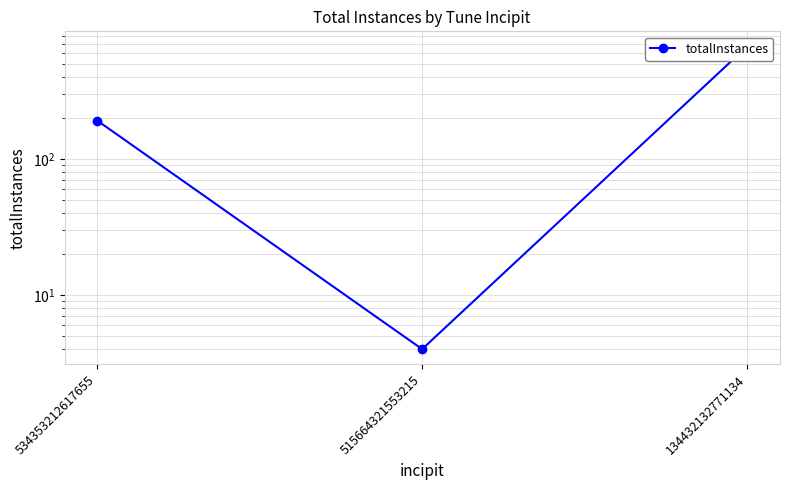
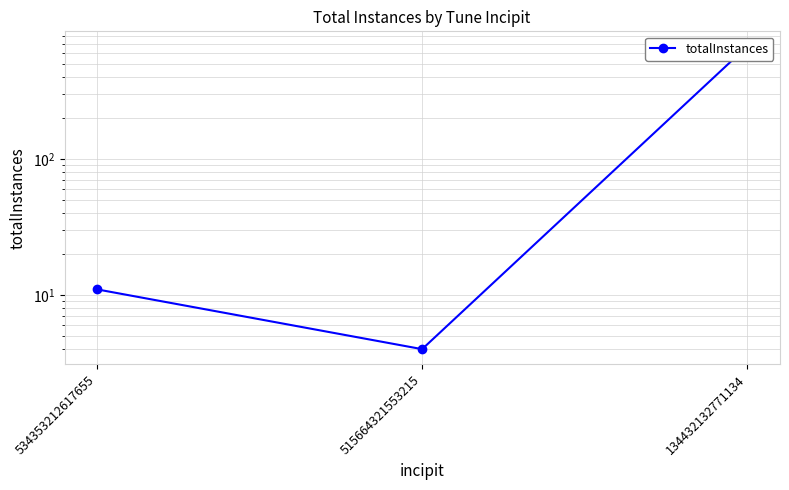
534353212617655: 190 -> 11
